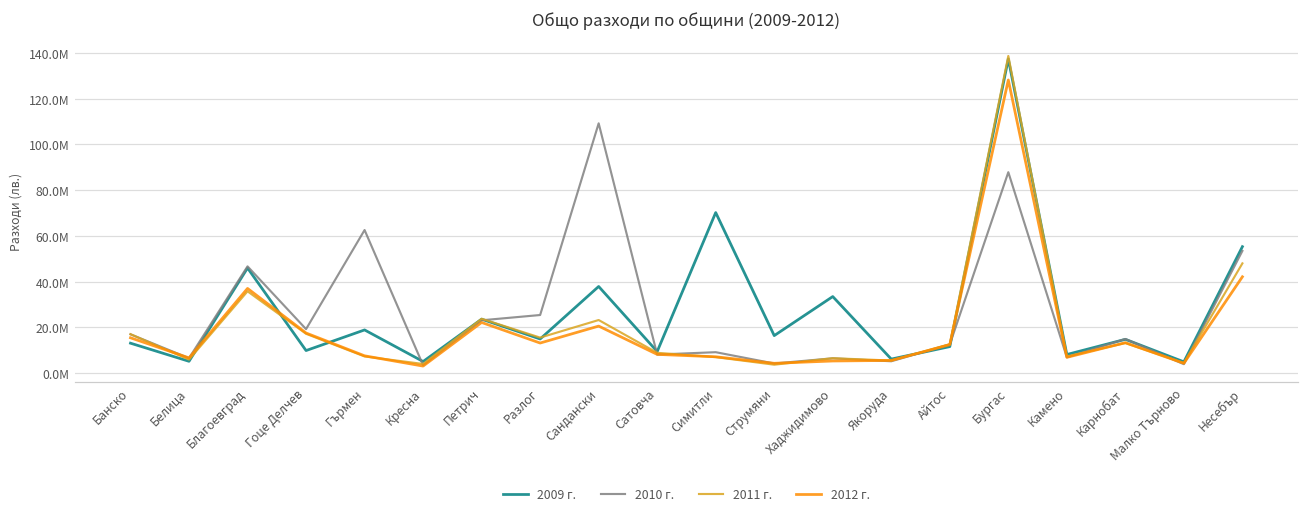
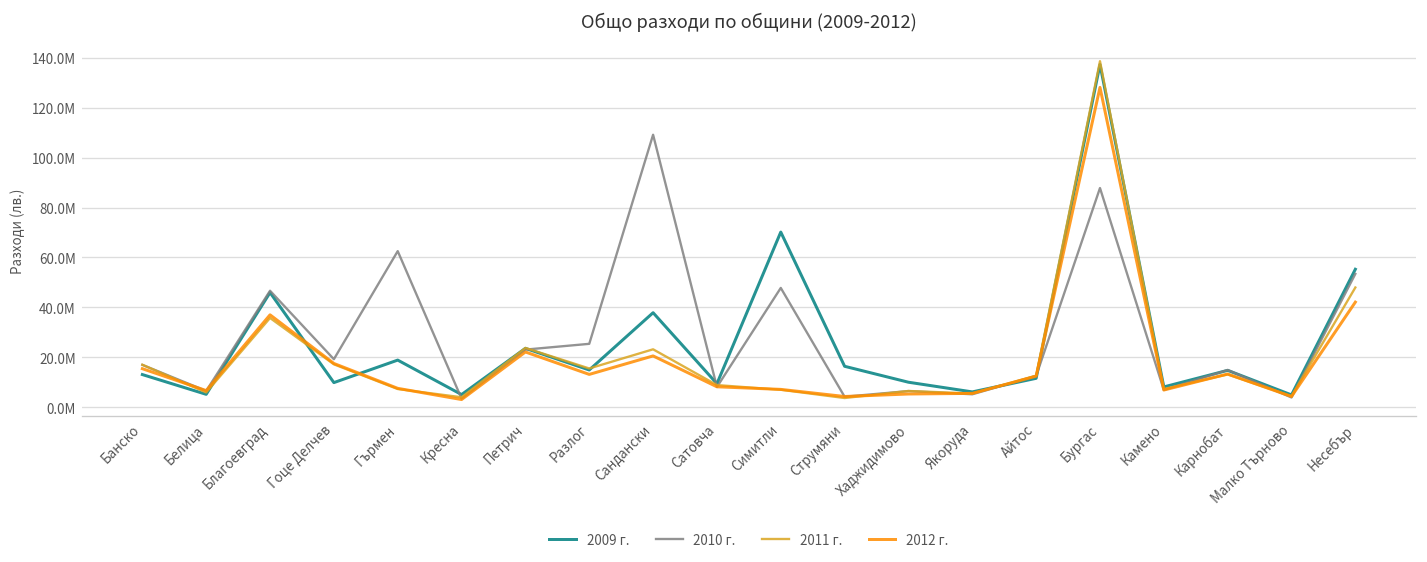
2010 г., Симитли: 9000000 -> 48000000
2009 г., Хаджидимово: 33000000 -> 10000000
